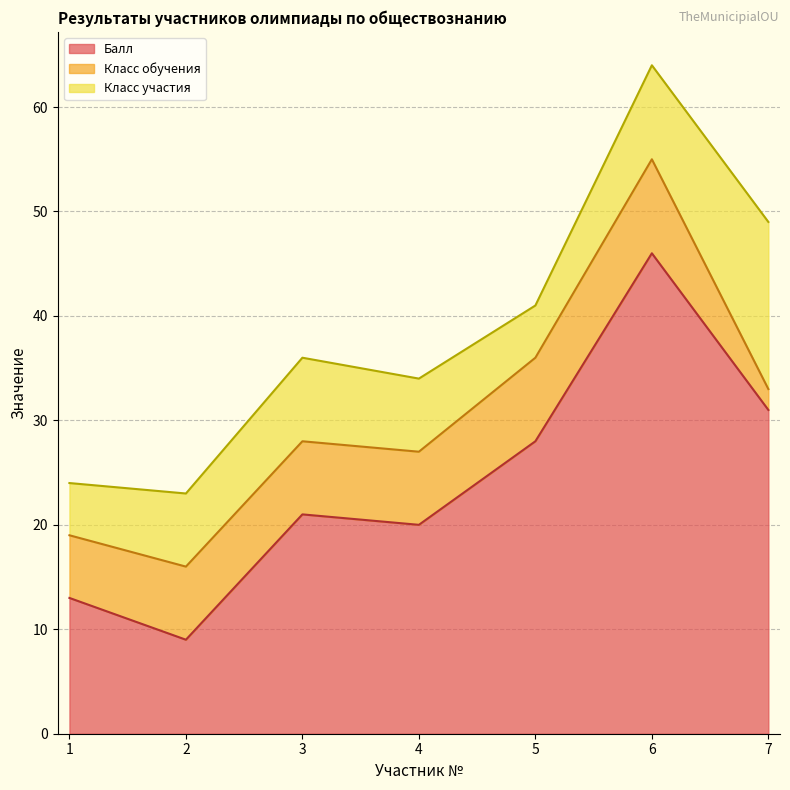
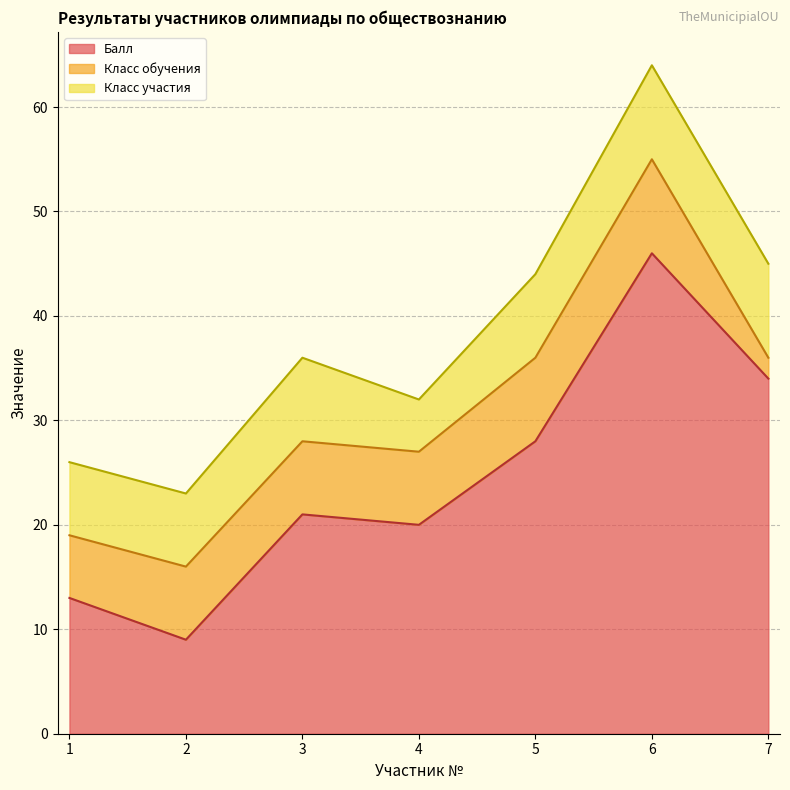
Класс участия, 1: 5 -> 7
Класс участия, 4: 7 -> 5
Класс участия, 5: 5 -> 8
Балл, 7: 31 -> 34
Класс участия, 7: 16 -> 9
